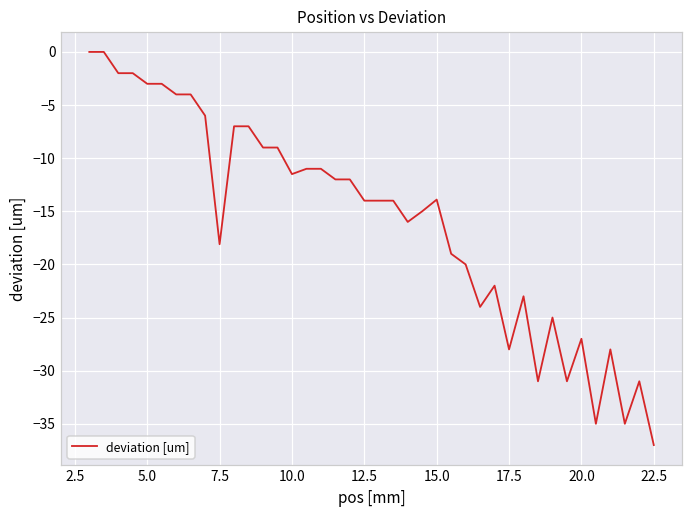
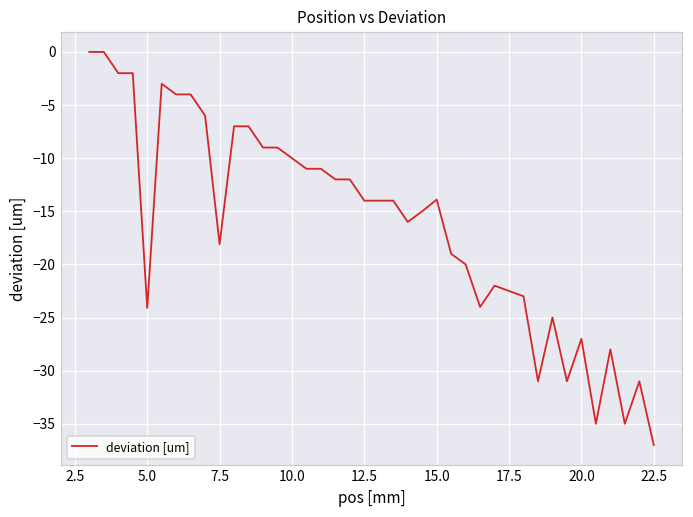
5.0: -3 -> -24
10.0: -12 -> -10
17.5: -28 -> -23
